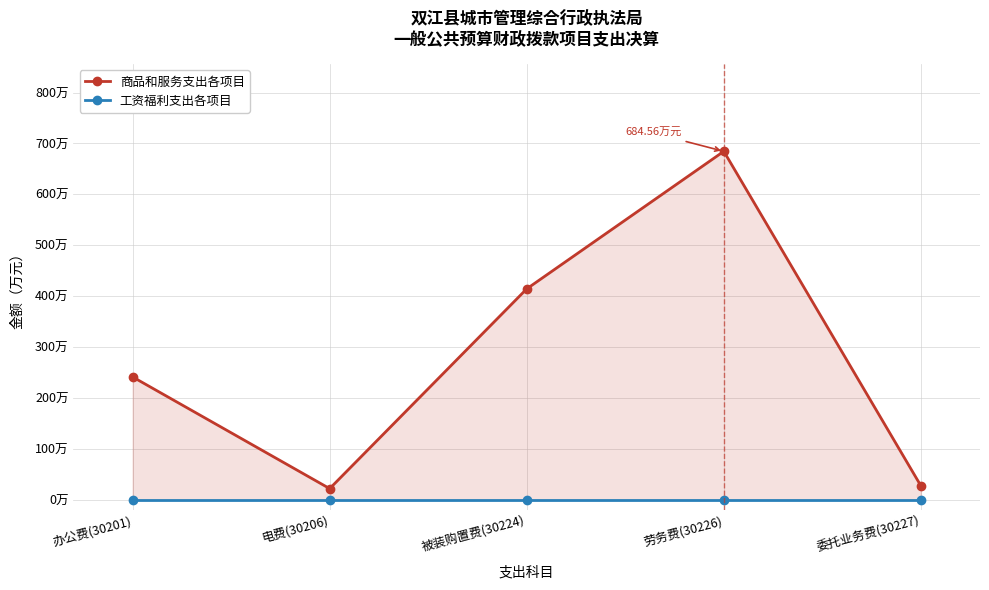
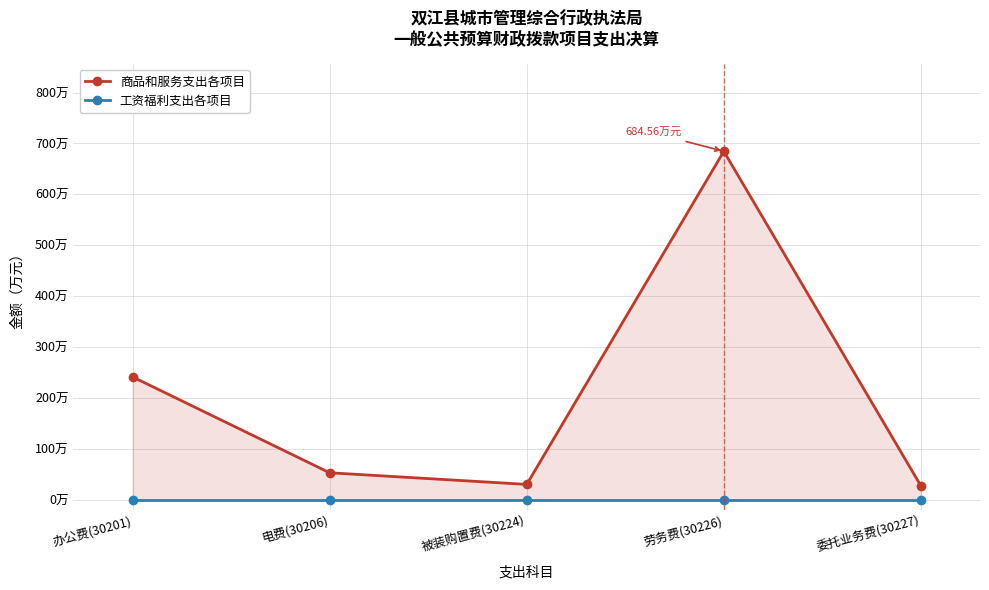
商品和服务支出各项目, 电费(30206): 20万 -> 50万
商品和服务支出各项目, 被装购置费(30224): 410万 -> 30万
